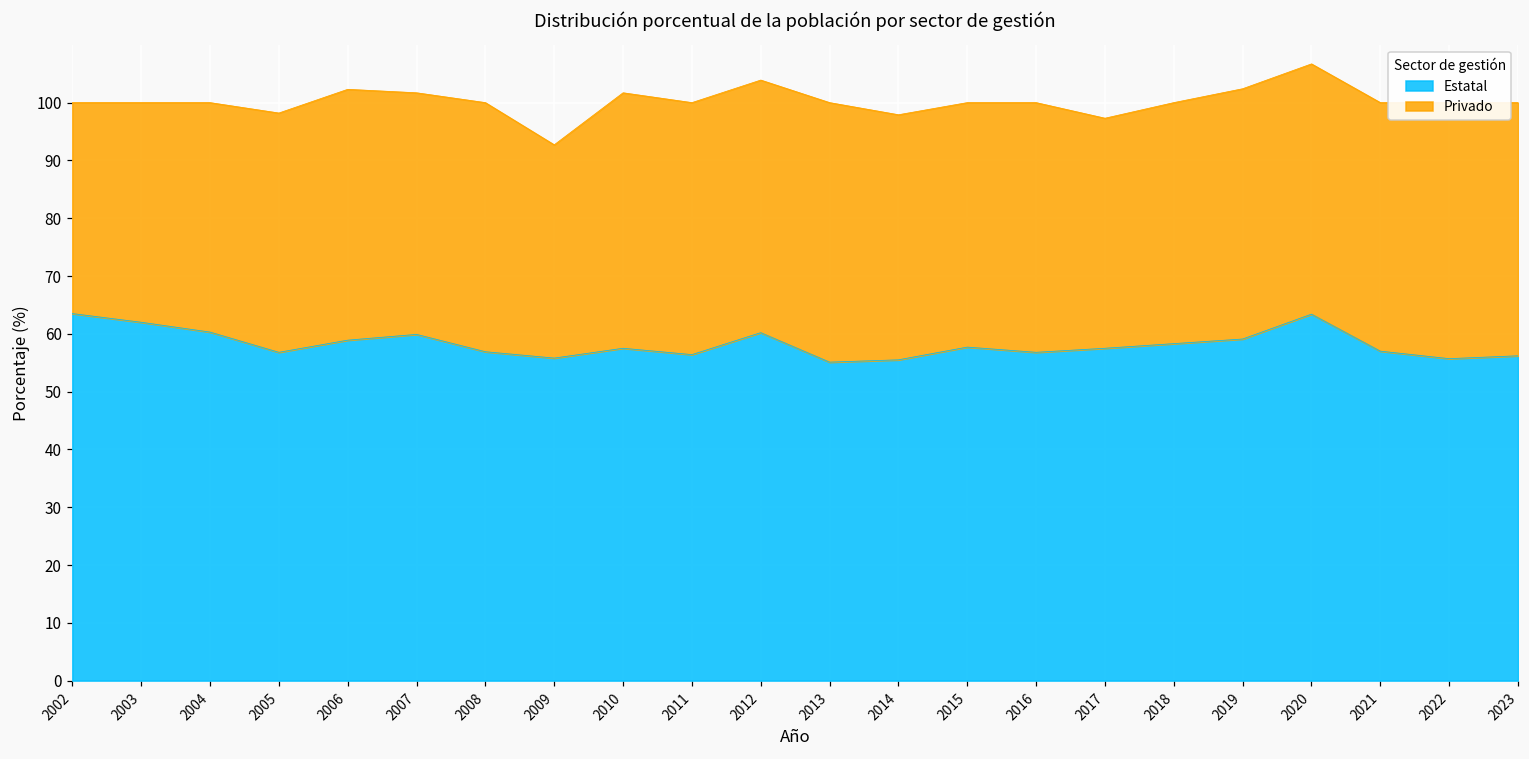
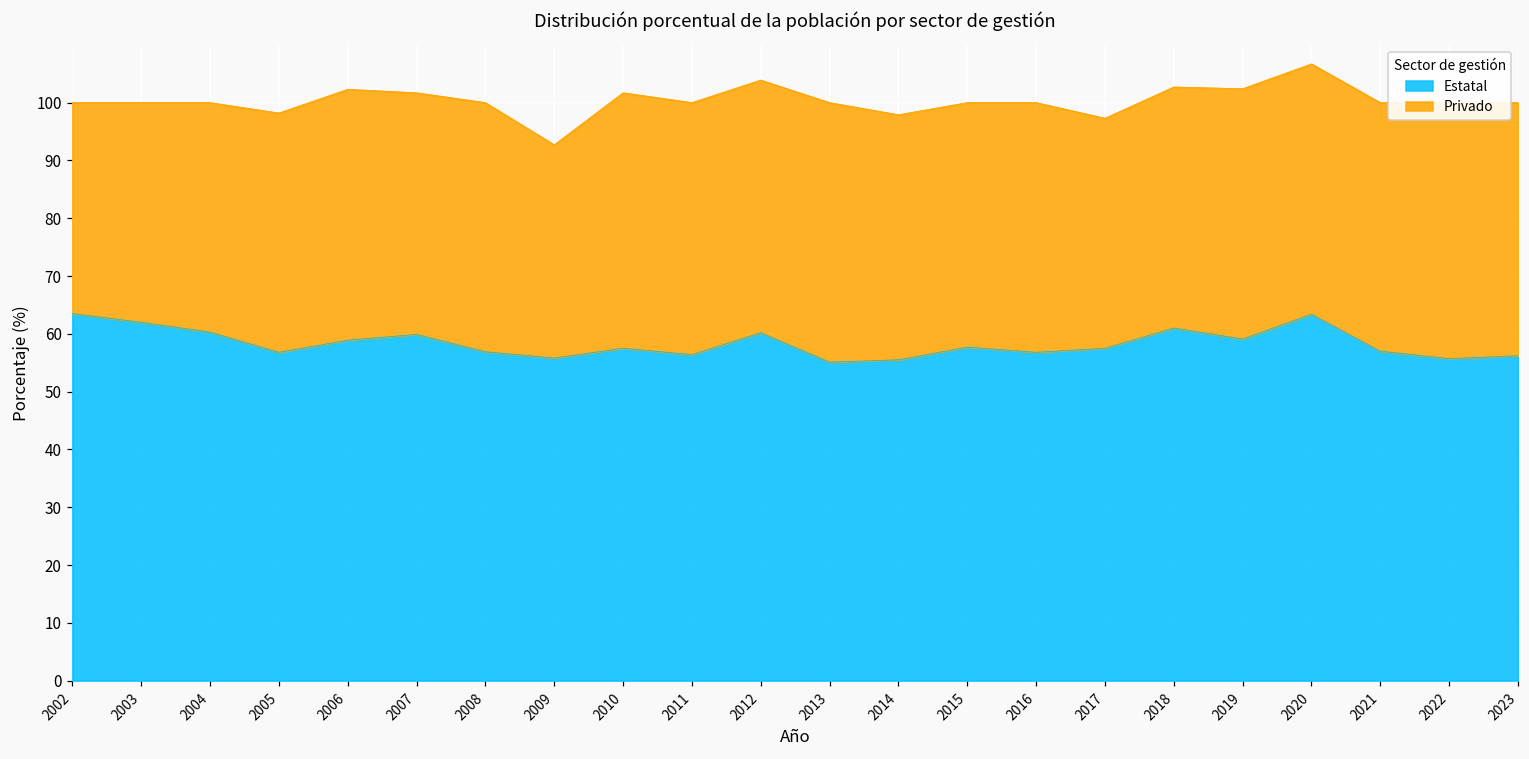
Estatal, 2018: 58 -> 61
